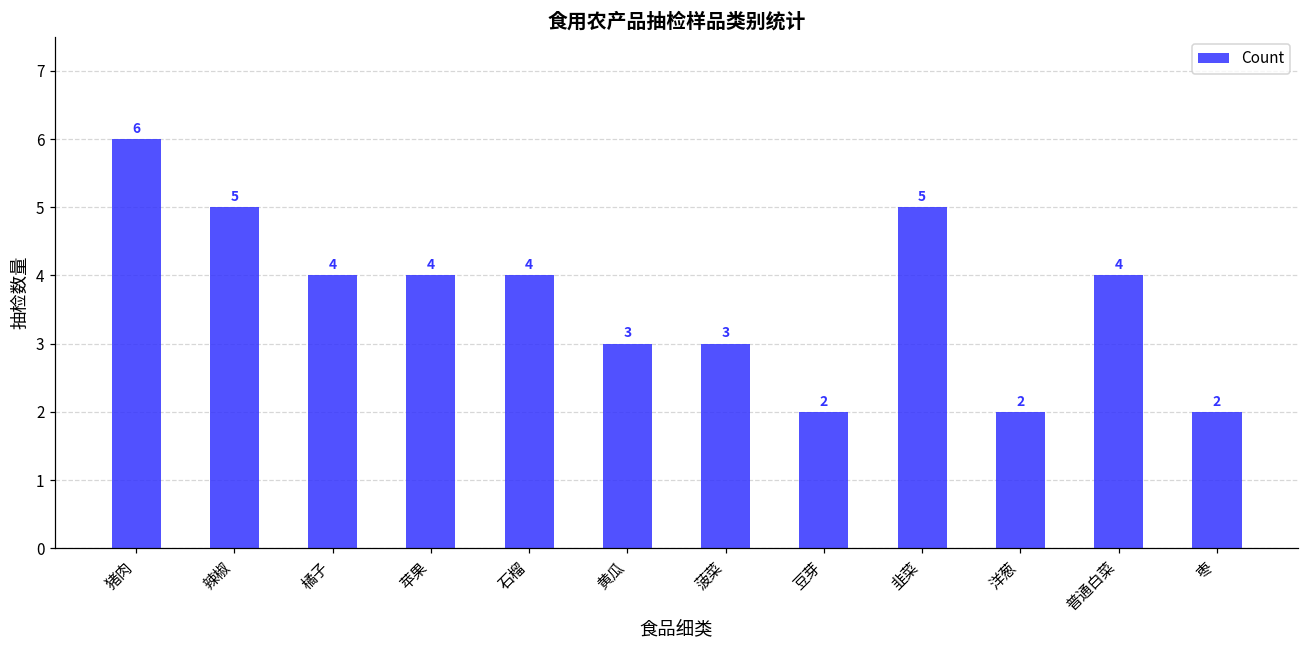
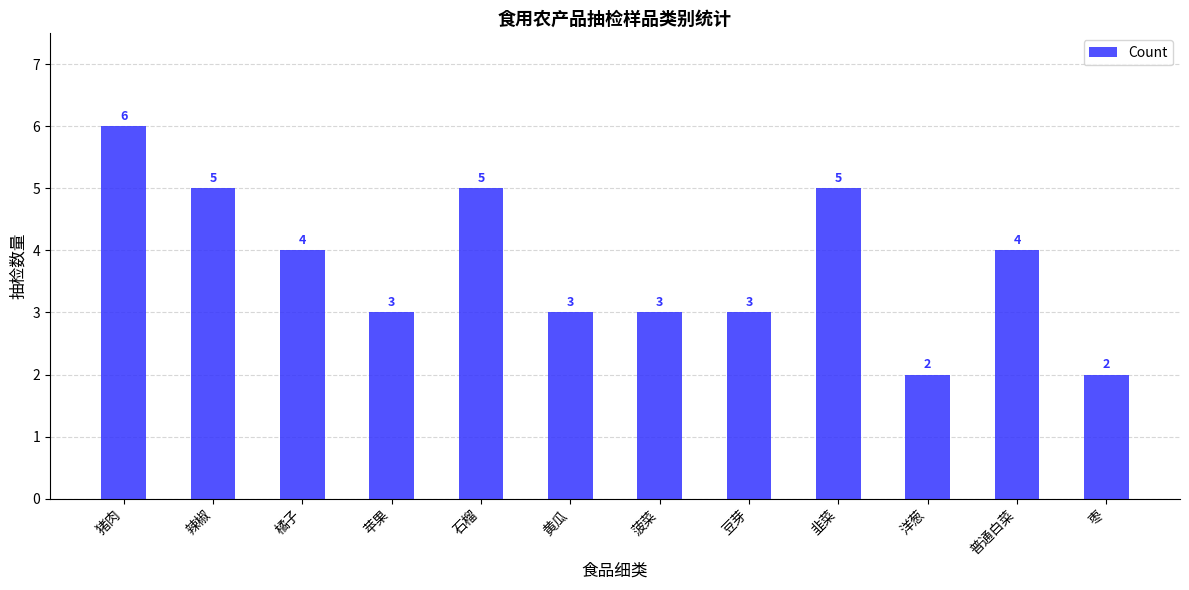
苹果: 4 -> 3
石榴: 4 -> 5
豆芽: 2 -> 3
